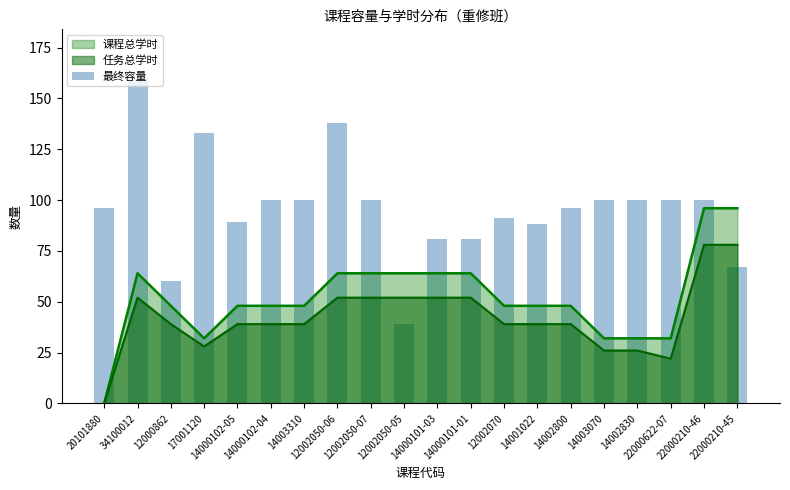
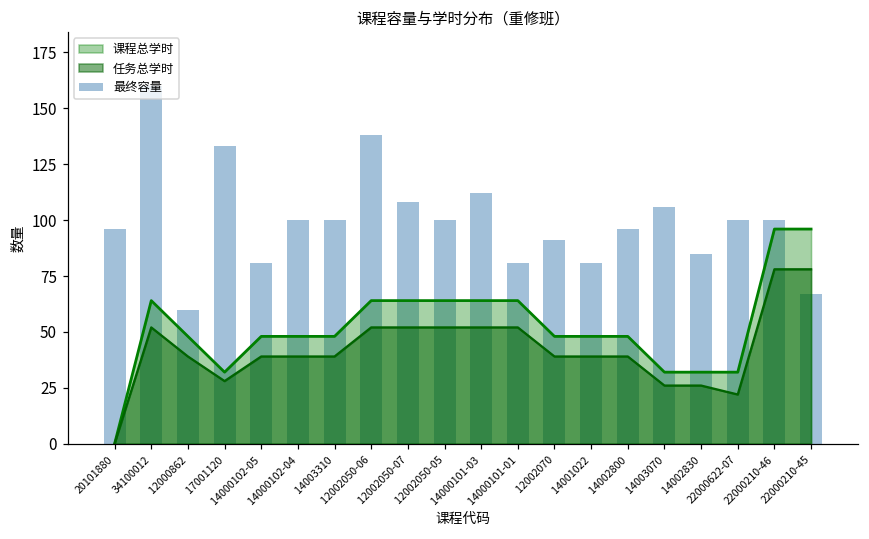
最终容量, 14000102-05: 89 -> 81
最终容量, 12002050-07: 100 -> 108
最终容量, 12002050-05: 39 -> 100
最终容量, 14000101-03: 81 -> 112
最终容量, 14001022: 88 -> 81
最终容量, 14003070: 100 -> 106
最终容量, 14002830: 100 -> 85
